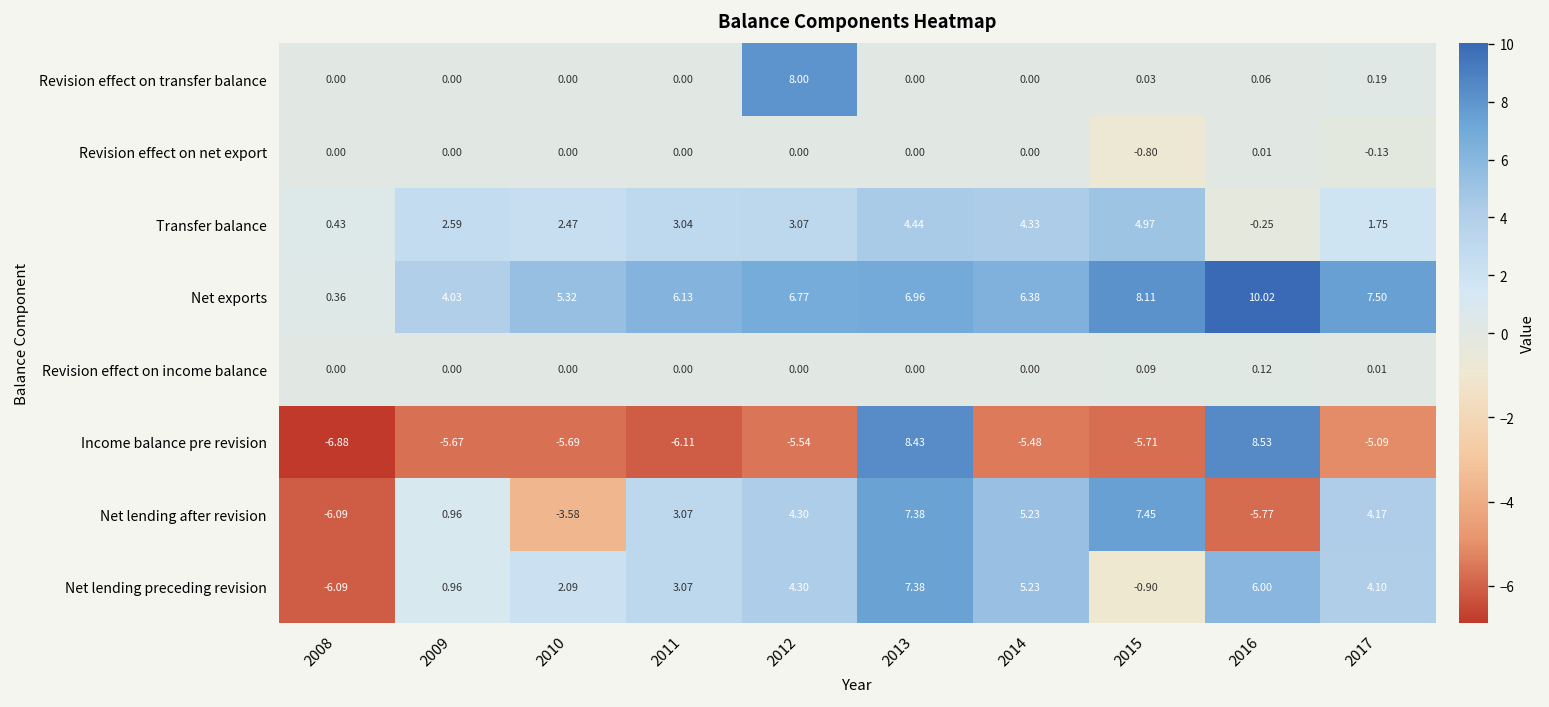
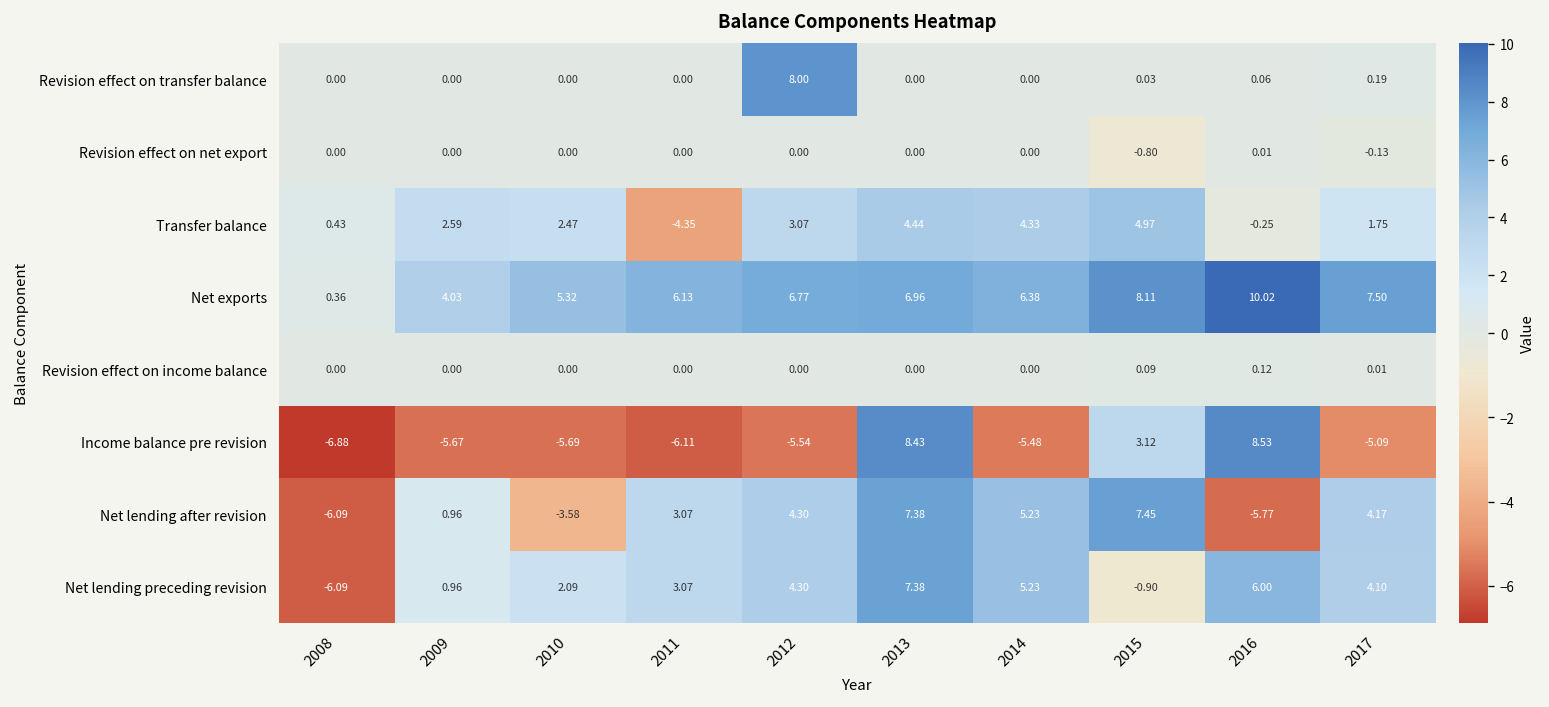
Transfer balance, 2011: 3.04 -> -4.35
Income balance pre revision, 2015: -5.71 -> 3.12
